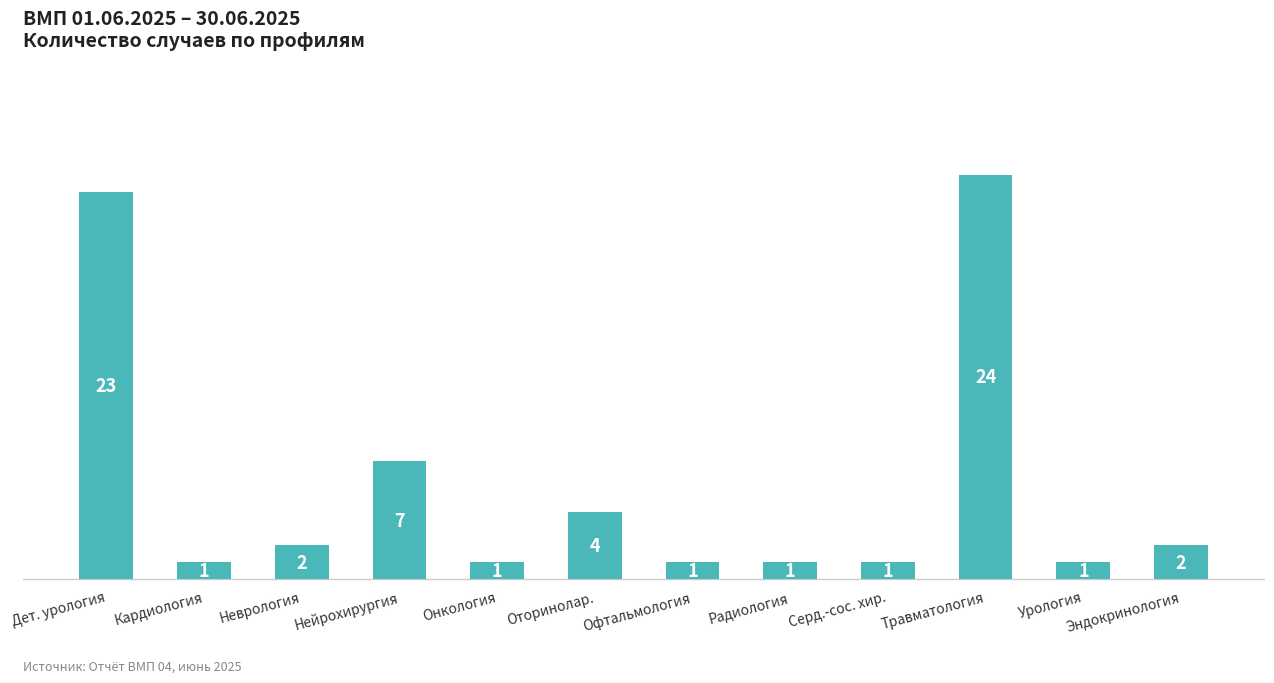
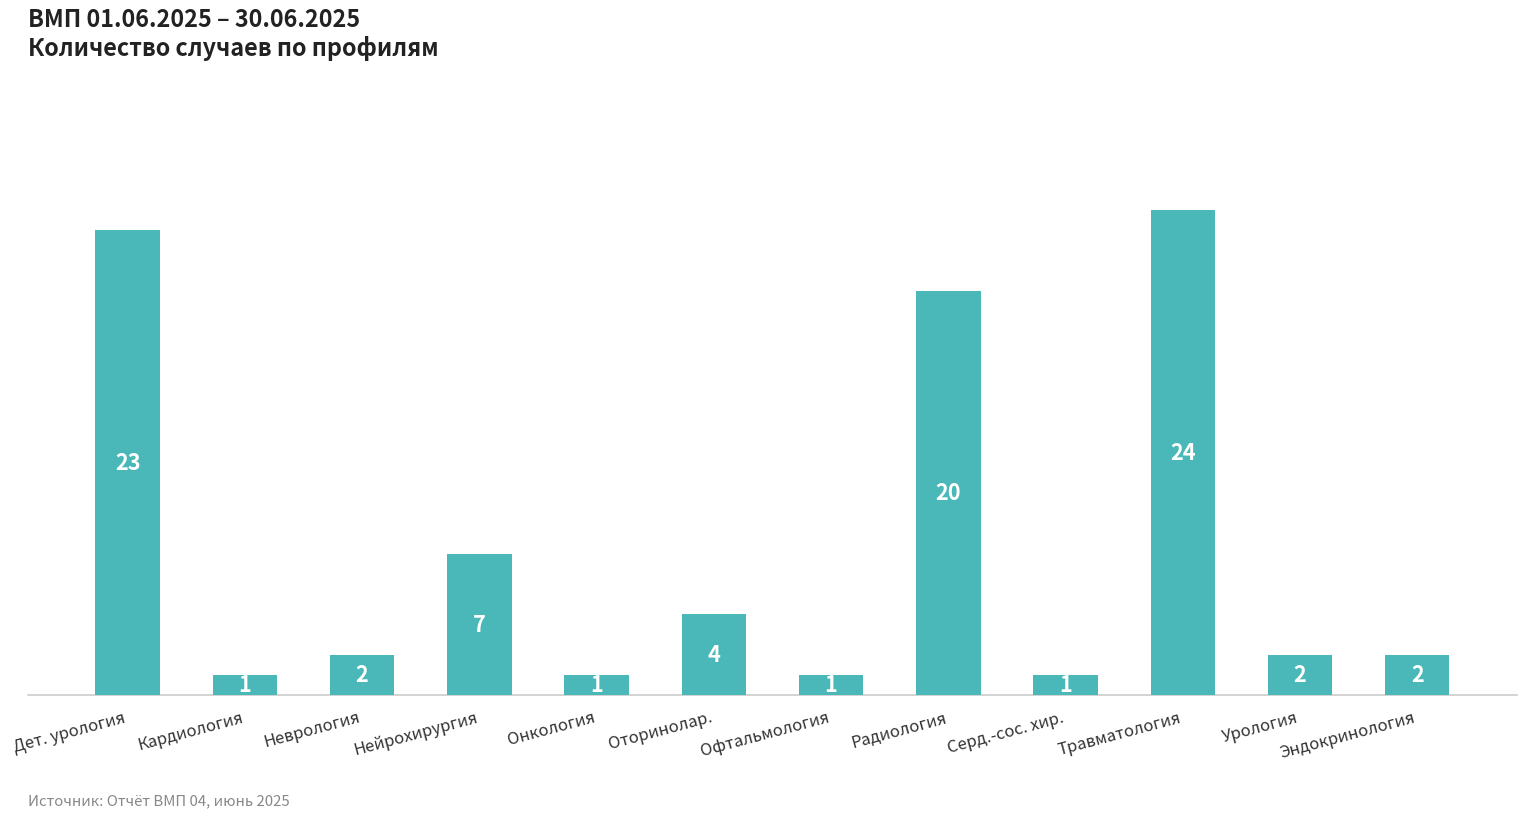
Радиология: 1 -> 20
Урология: 1 -> 2
